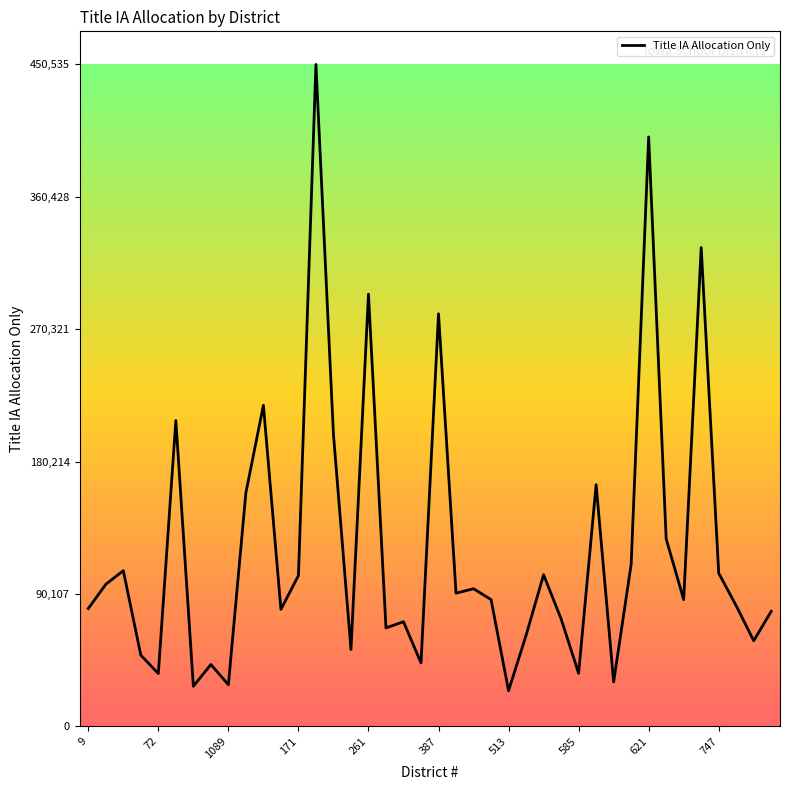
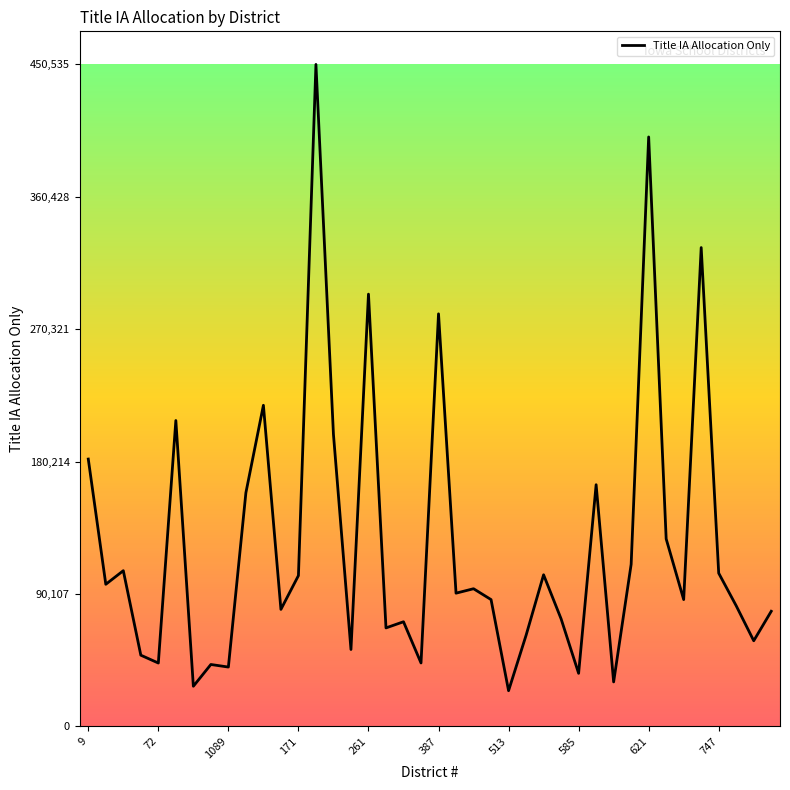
9: 80,000 -> 182,000
72: 36,000 -> 43,000
1089: 28,000 -> 40,000
